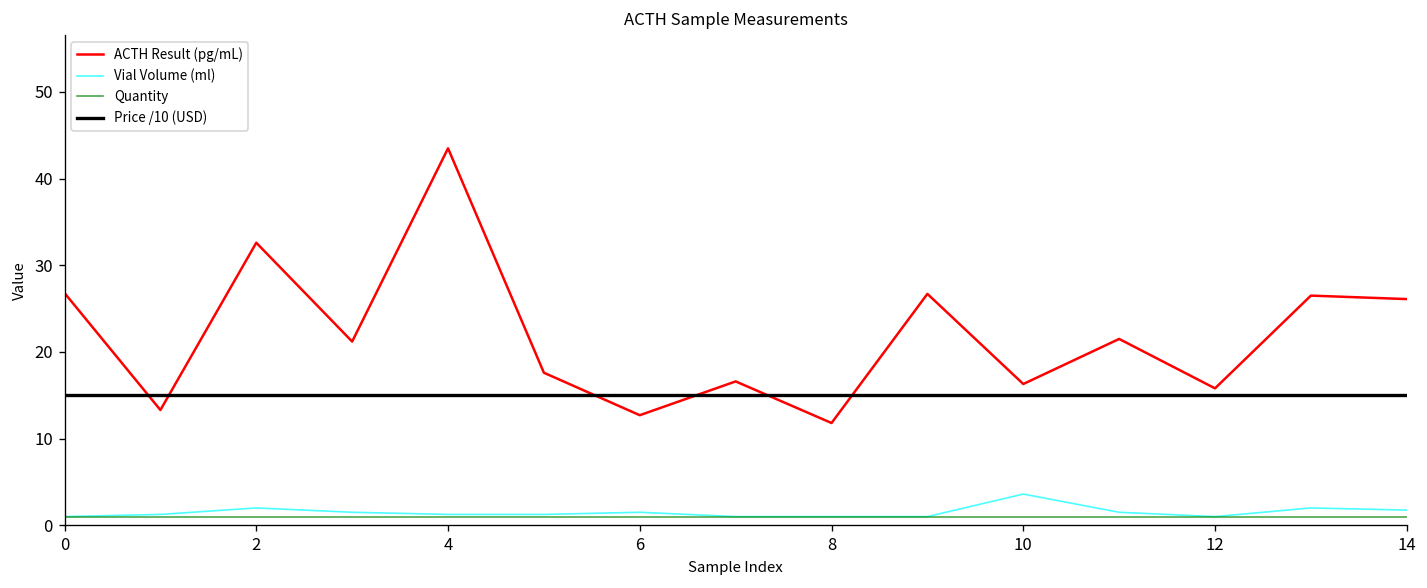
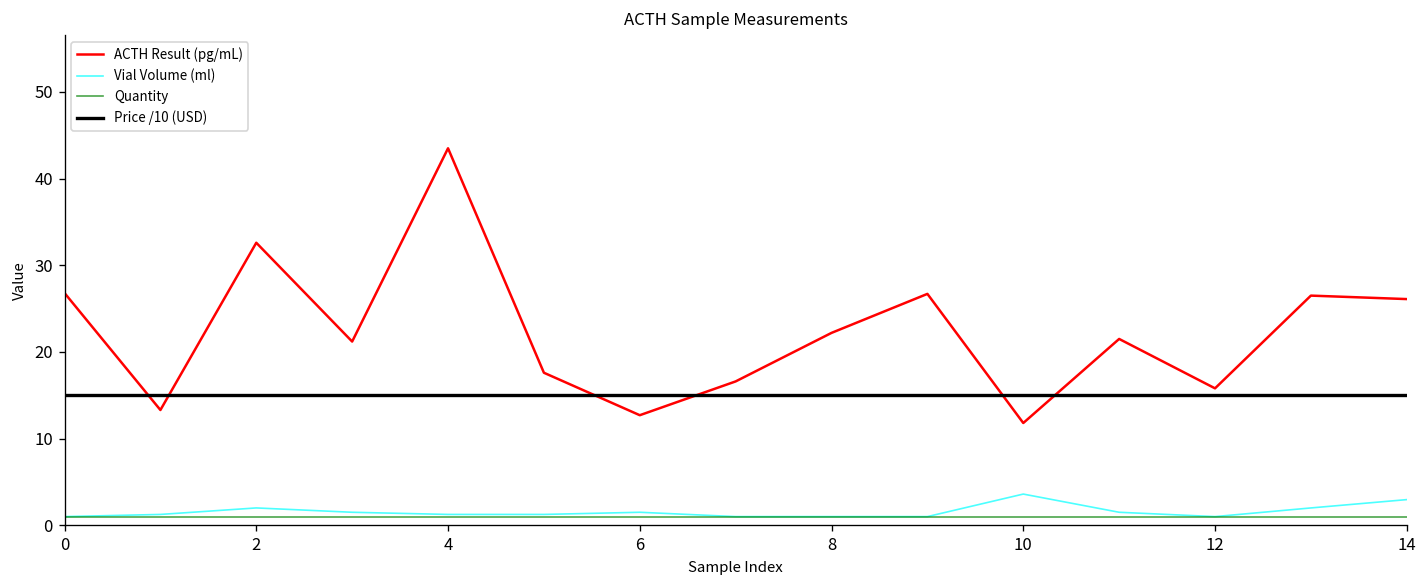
ACTH Result (pg/mL), 8: 12 -> 22
ACTH Result (pg/mL), 10: 16 -> 12
Vial Volume (ml), 14: 2 -> 3
